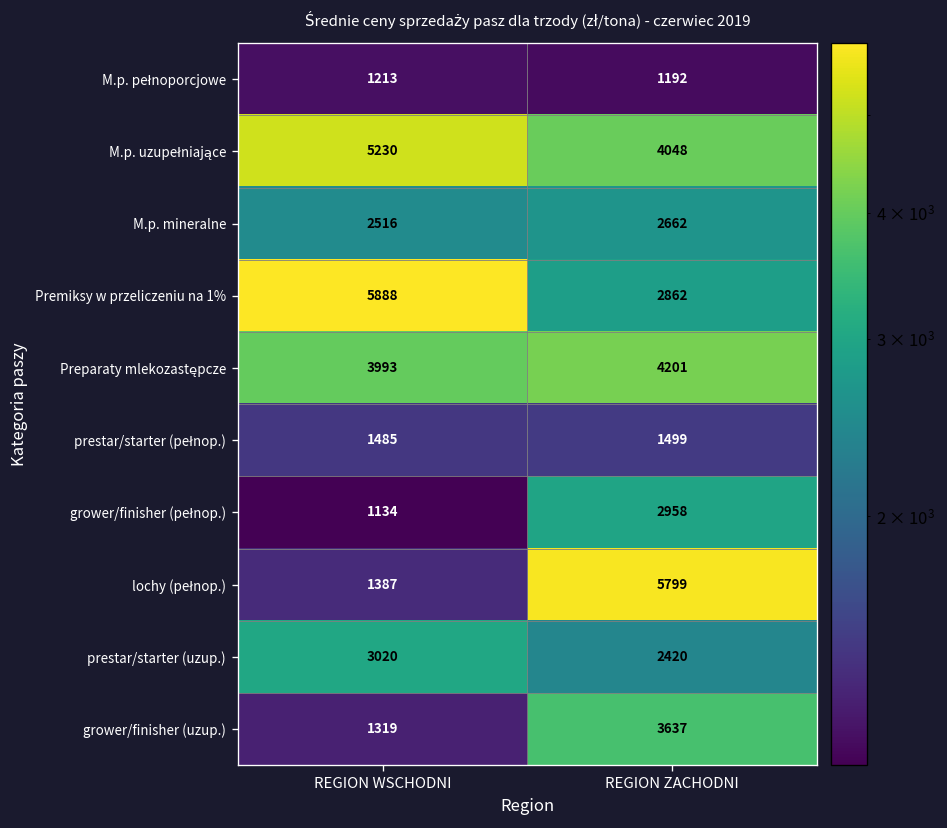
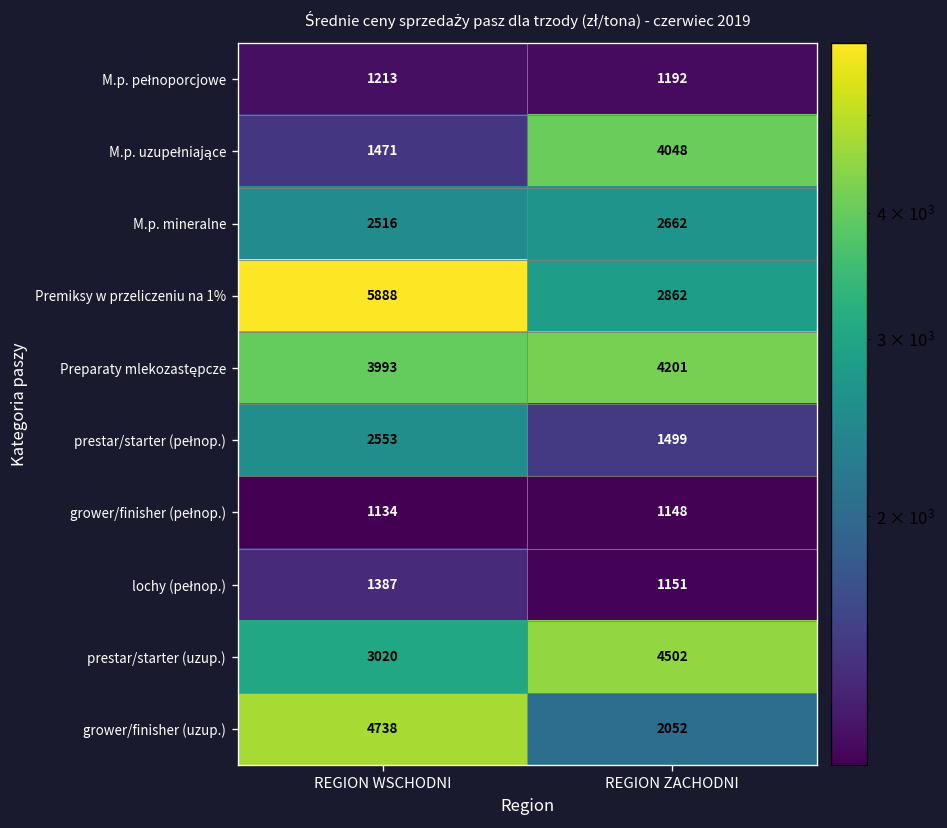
M.p. uzupełniające, REGION WSCHODNI: 5230 -> 1471
prestar/starter (pełnop.), REGION WSCHODNI: 1485 -> 2553
grower/finisher (pełnop.), REGION ZACHODNI: 2958 -> 1148
lochy (pełnop.), REGION ZACHODNI: 5799 -> 1151
prestar/starter (uzup.), REGION ZACHODNI: 2420 -> 4502
grower/finisher (uzup.), REGION WSCHODNI: 1319 -> 4738
grower/finisher (uzup.), REGION ZACHODNI: 3637 -> 2052
